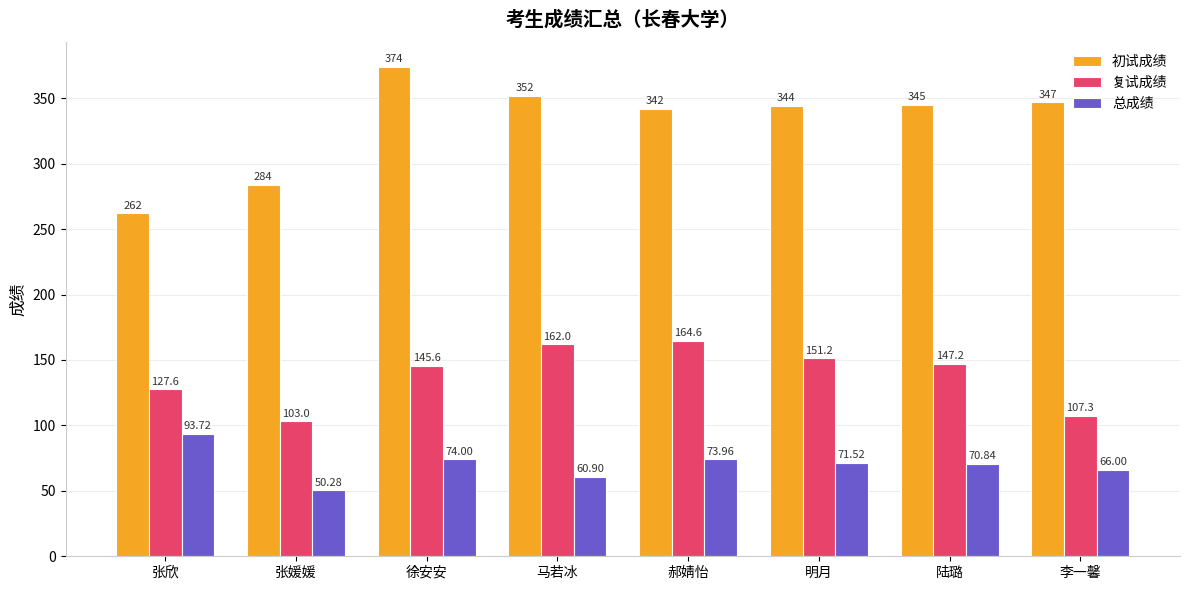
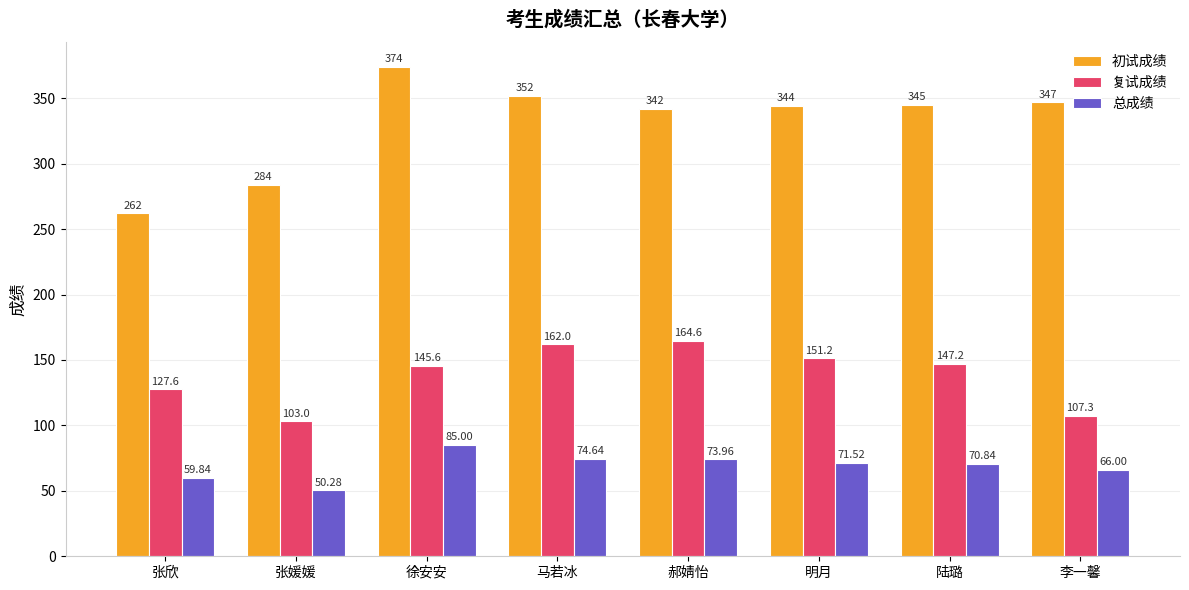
总成绩, 张欣: 93.72 -> 59.84
总成绩, 徐安安: 74.00 -> 85.00
总成绩, 马若冰: 60.90 -> 74.64
